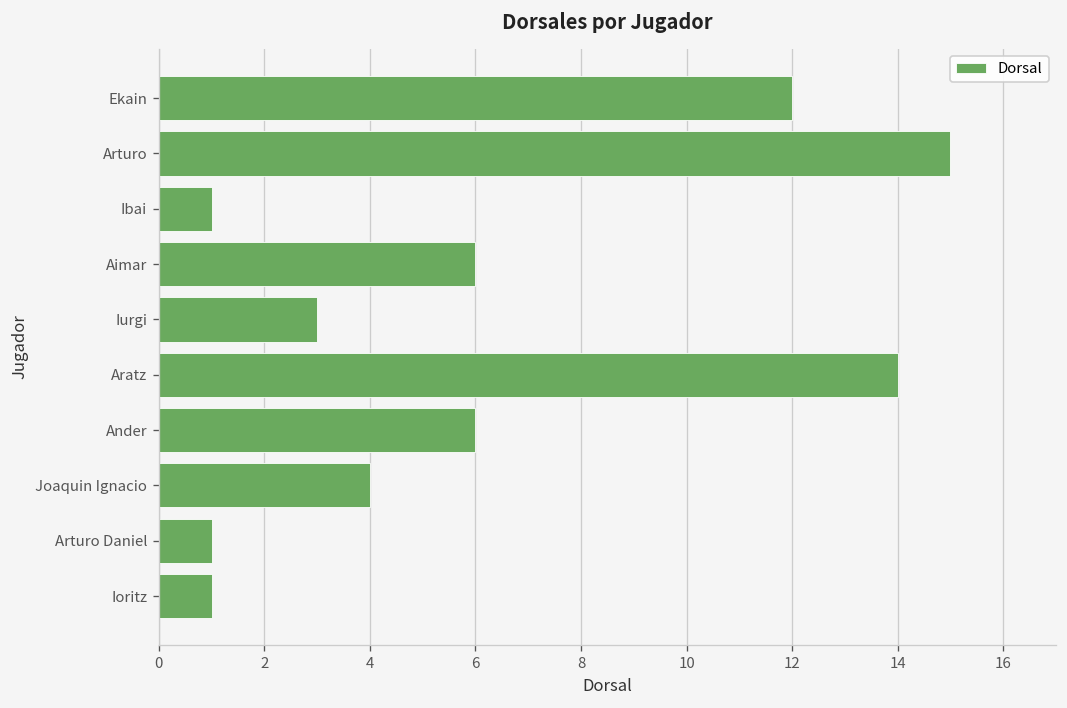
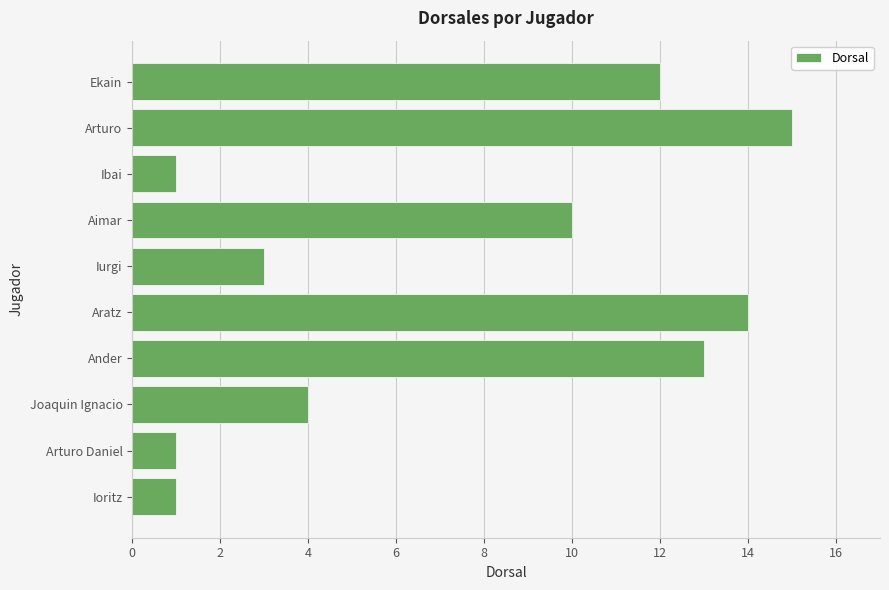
Aimar: 6 -> 10
Ander: 6 -> 13
